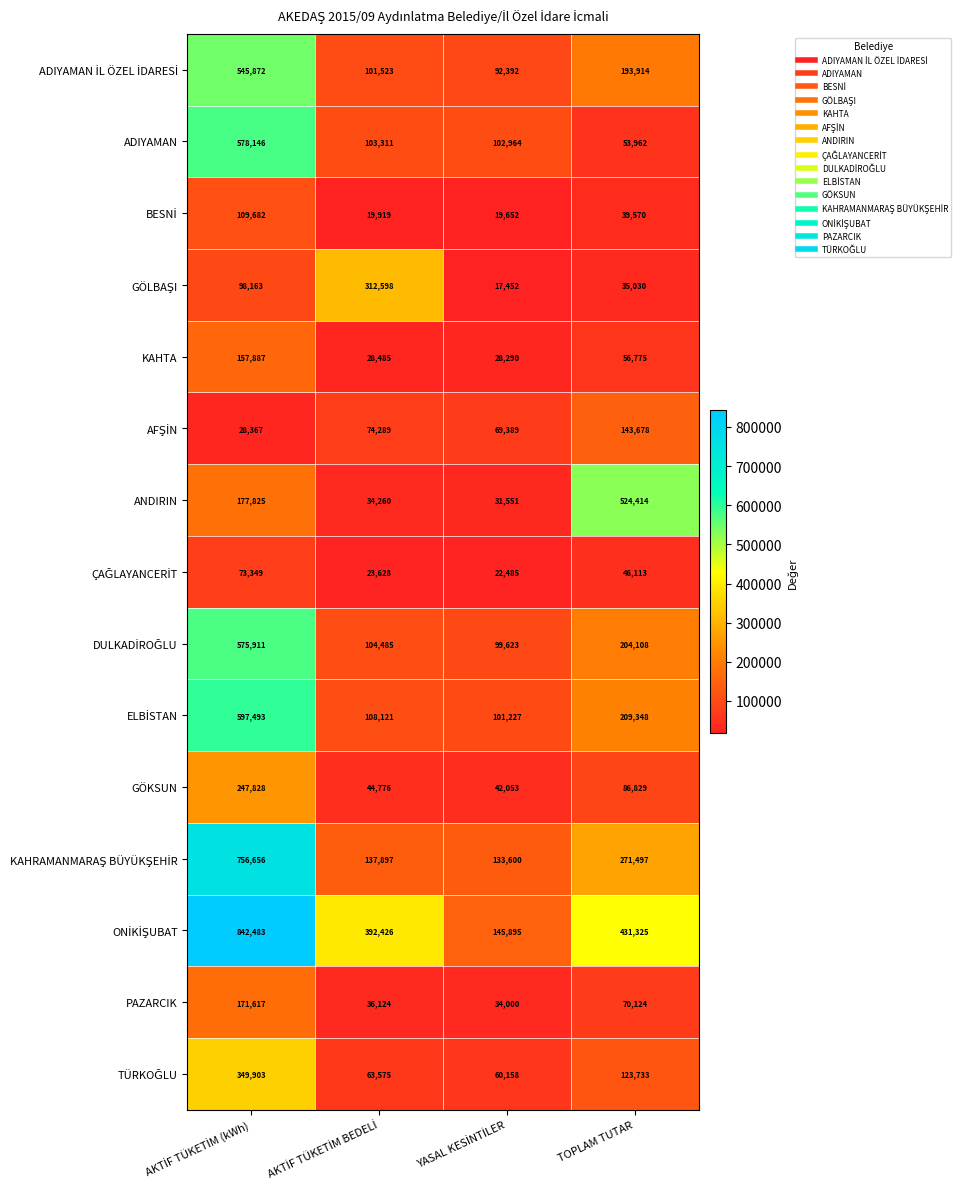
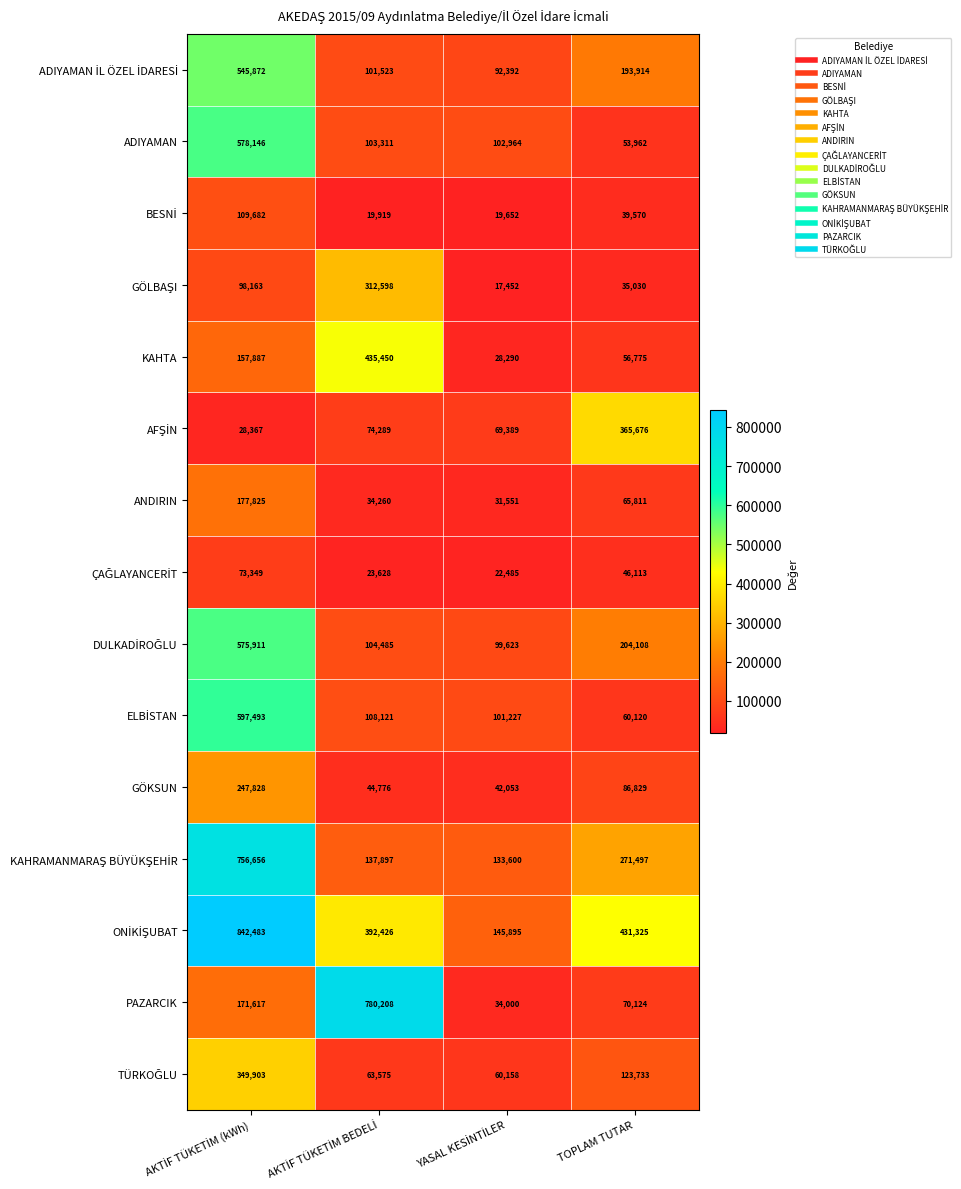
KAHTA, AKTİF TÜKETİM BEDELİ: 28,485 -> 435,450
AFŞİN, TOPLAM TUTAR: 143,678 -> 365,676
ANDIRIN, TOPLAM TUTAR: 524,414 -> 65,811
ELBİSTAN, TOPLAM TUTAR: 209,348 -> 60,120
PAZARCIK, AKTİF TÜKETİM BEDELİ: 36,124 -> 780,208
